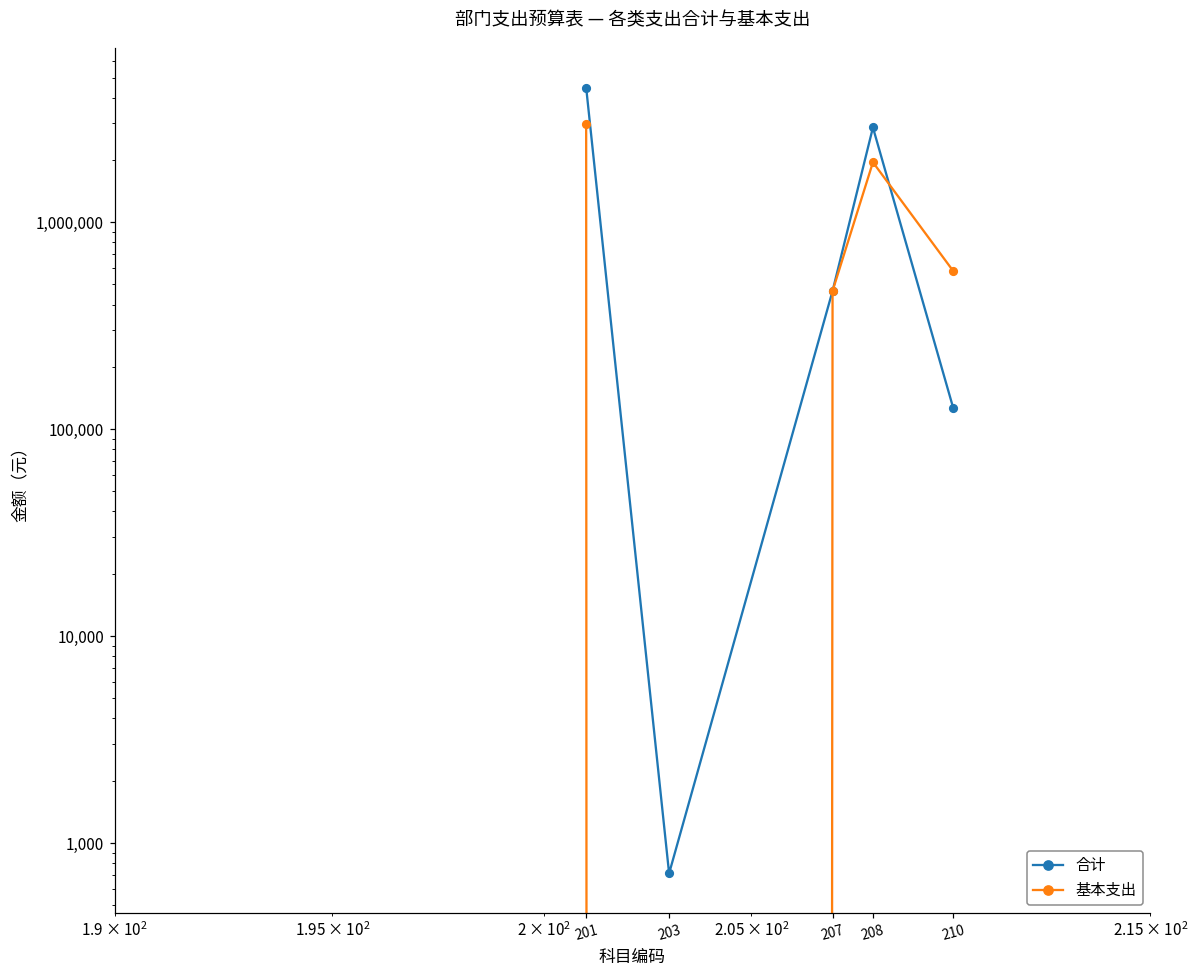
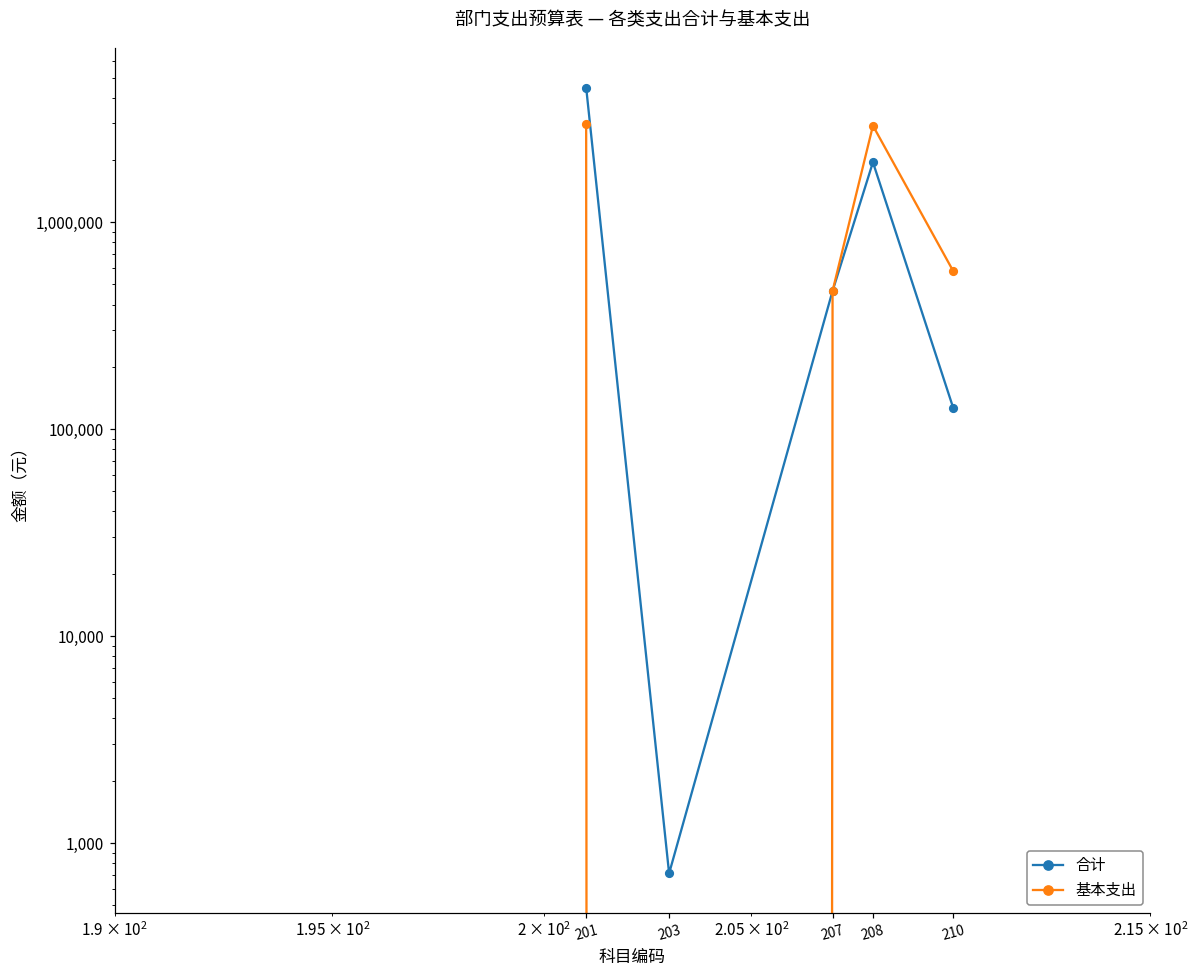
合计, 208: 2,900,000 -> 1,900,000
基本支出, 208: 1,900,000 -> 2,900,000
